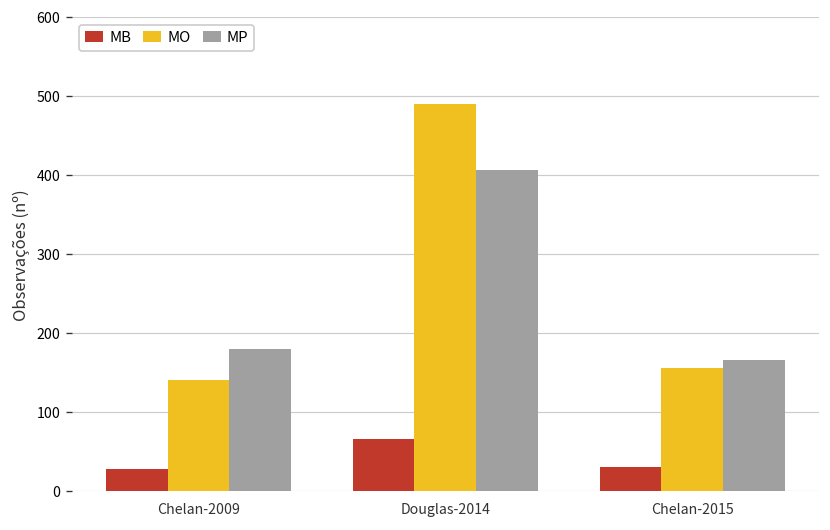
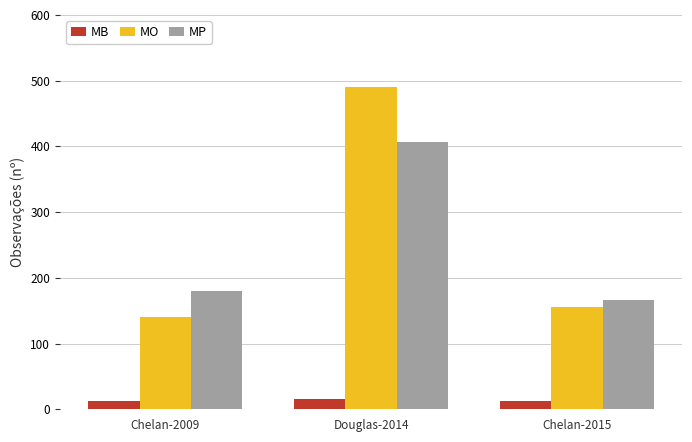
MB, Chelan-2009: 30 -> 10
MB, Douglas-2014: 70 -> 20
MB, Chelan-2015: 30 -> 10
